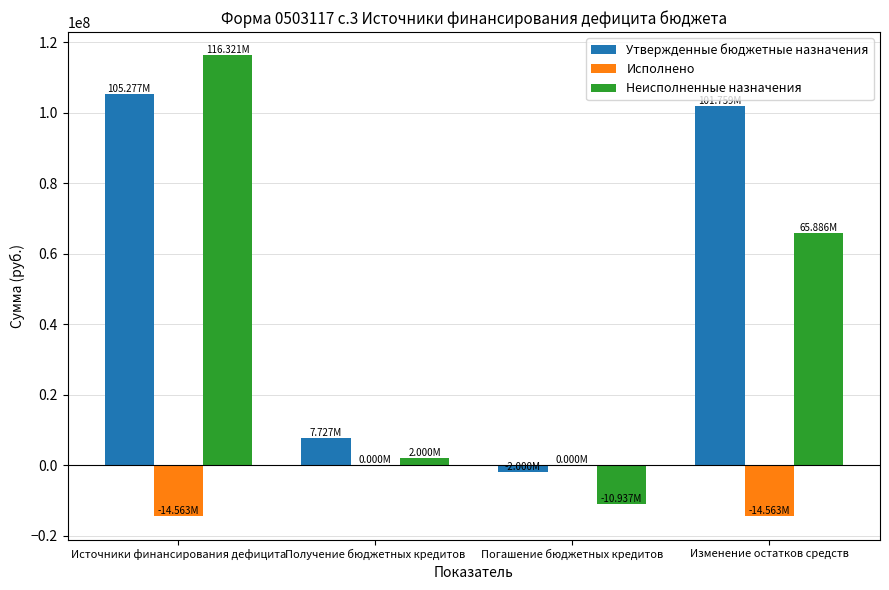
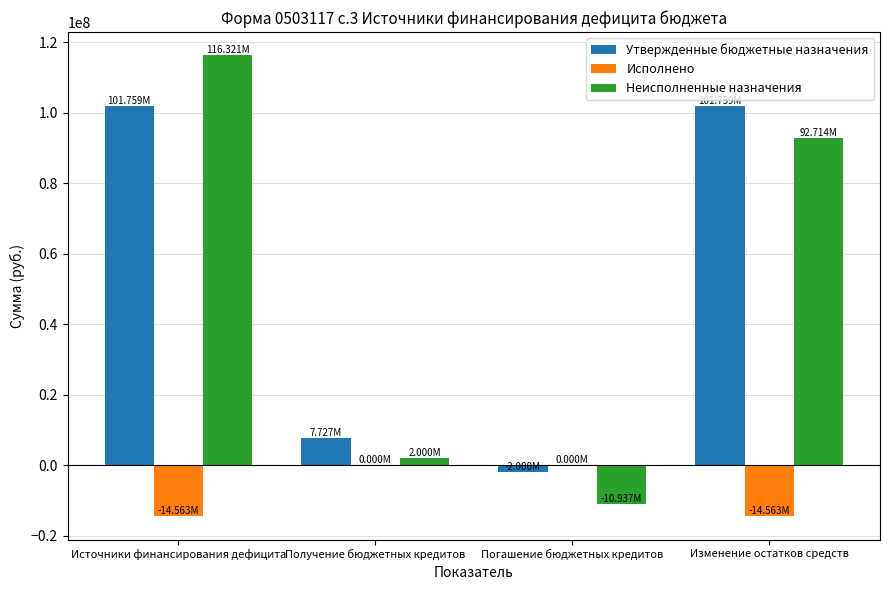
Утвержденные бюджетные назначения, Источники финансирования дефицита: 105.277M -> 101.759M
Неисполненные назначения, Изменение остатков средств: 65.886M -> 92.714M
